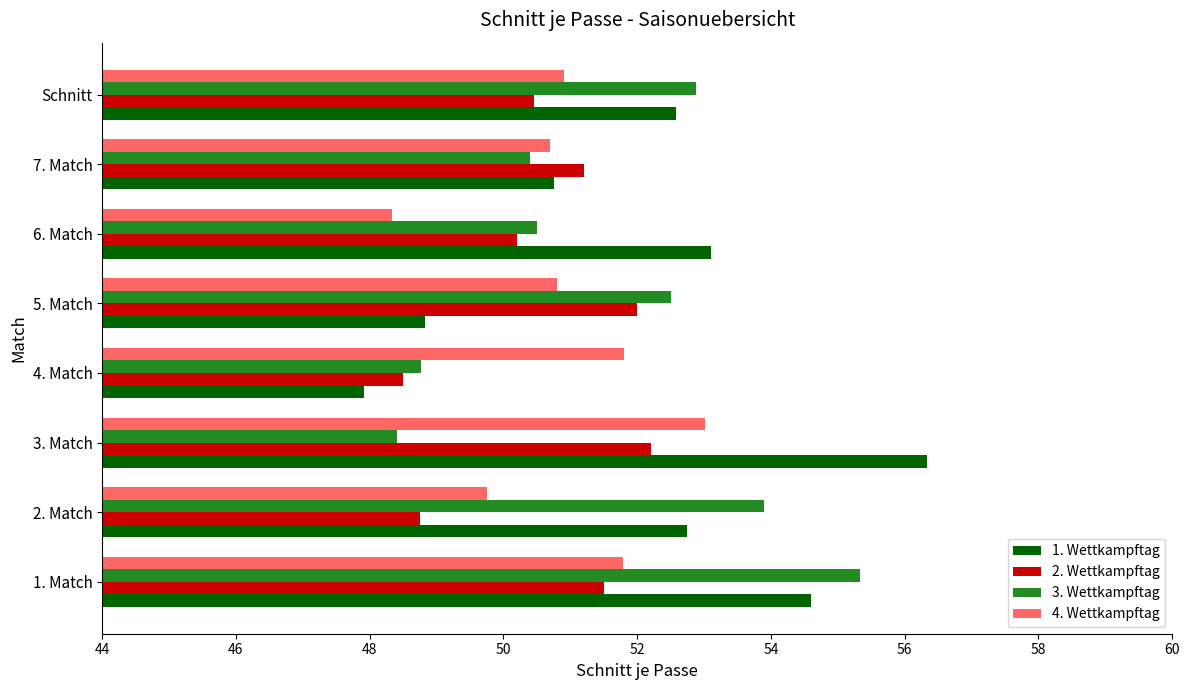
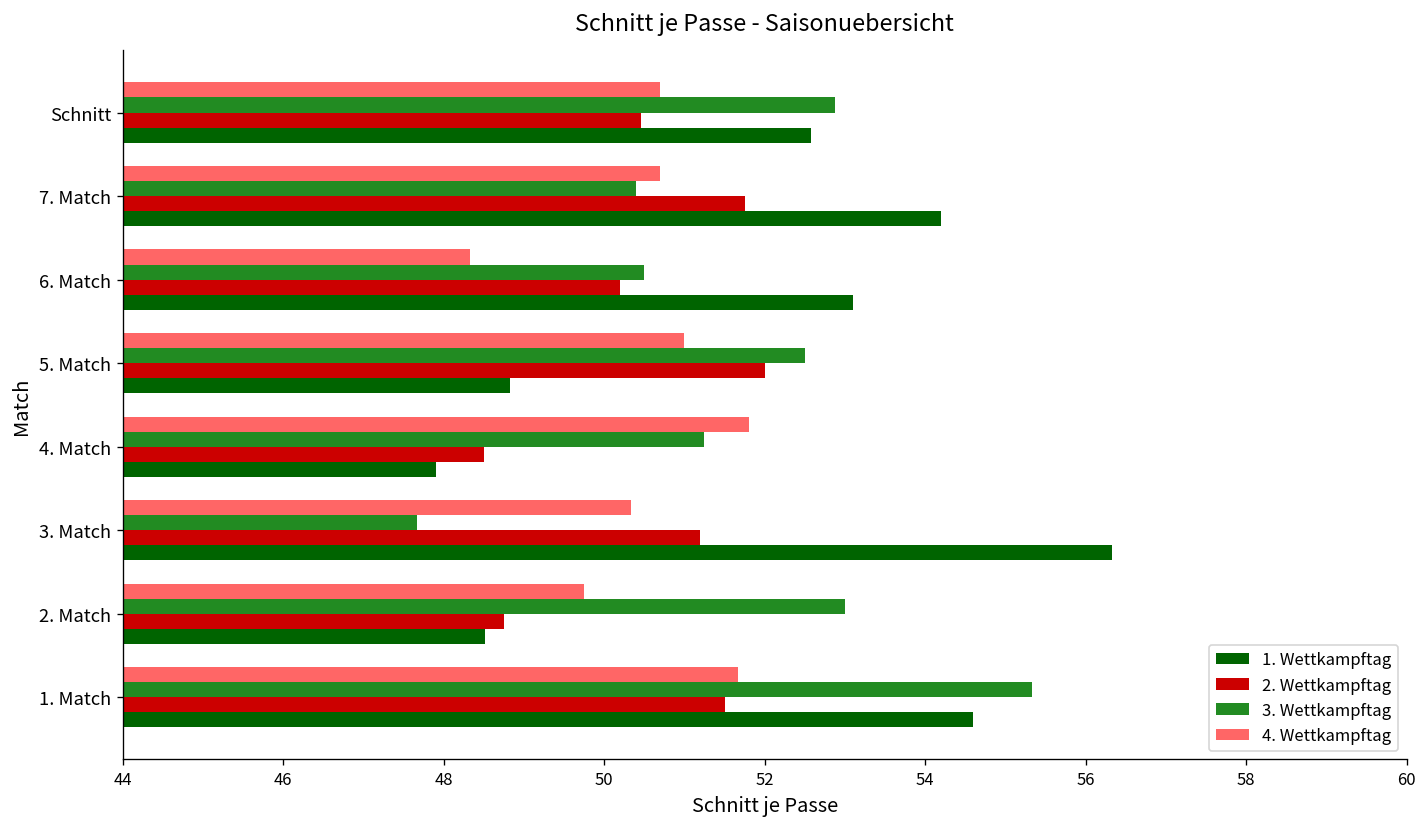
4. Wettkampftag, Schnitt: 50.9 -> 50.7
2. Wettkampftag, 7. Match: 51.2 -> 51.8
1. Wettkampftag, 7. Match: 50.8 -> 54.2
4. Wettkampftag, 5. Match: 50.8 -> 51.0
3. Wettkampftag, 4. Match: 48.8 -> 51.3
4. Wettkampftag, 3. Match: 53.0 -> 50.3
3. Wettkampftag, 3. Match: 48.4 -> 47.7
2. Wettkampftag, 3. Match: 52.2 -> 51.2
3. Wettkampftag, 2. Match: 53.9 -> 53.0
1. Wettkampftag, 2. Match: 52.8 -> 48.5
4. Wettkampftag, 1. Match: 51.8 -> 51.7
